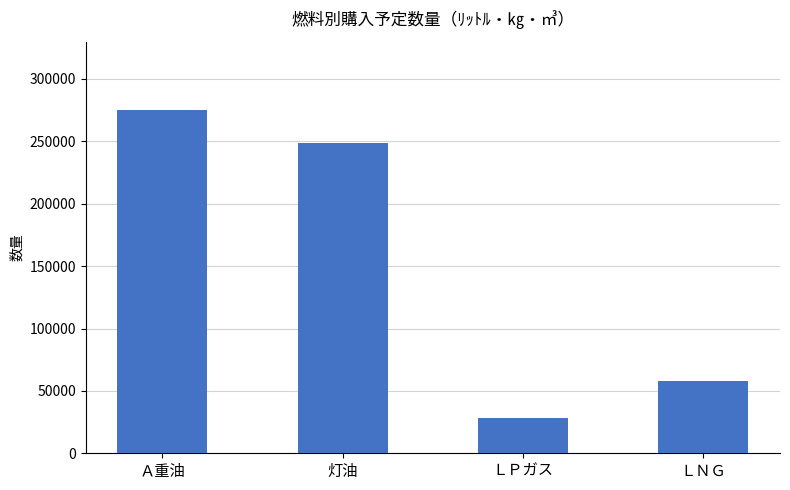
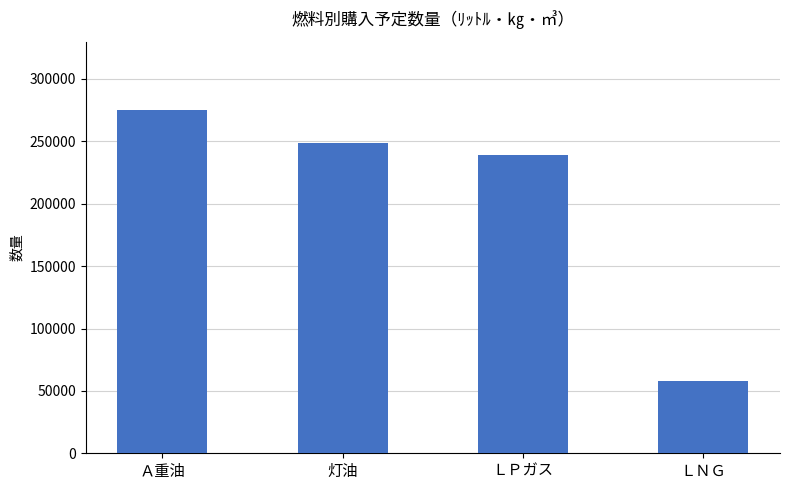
ＬＰガス: 28000 -> 239000
